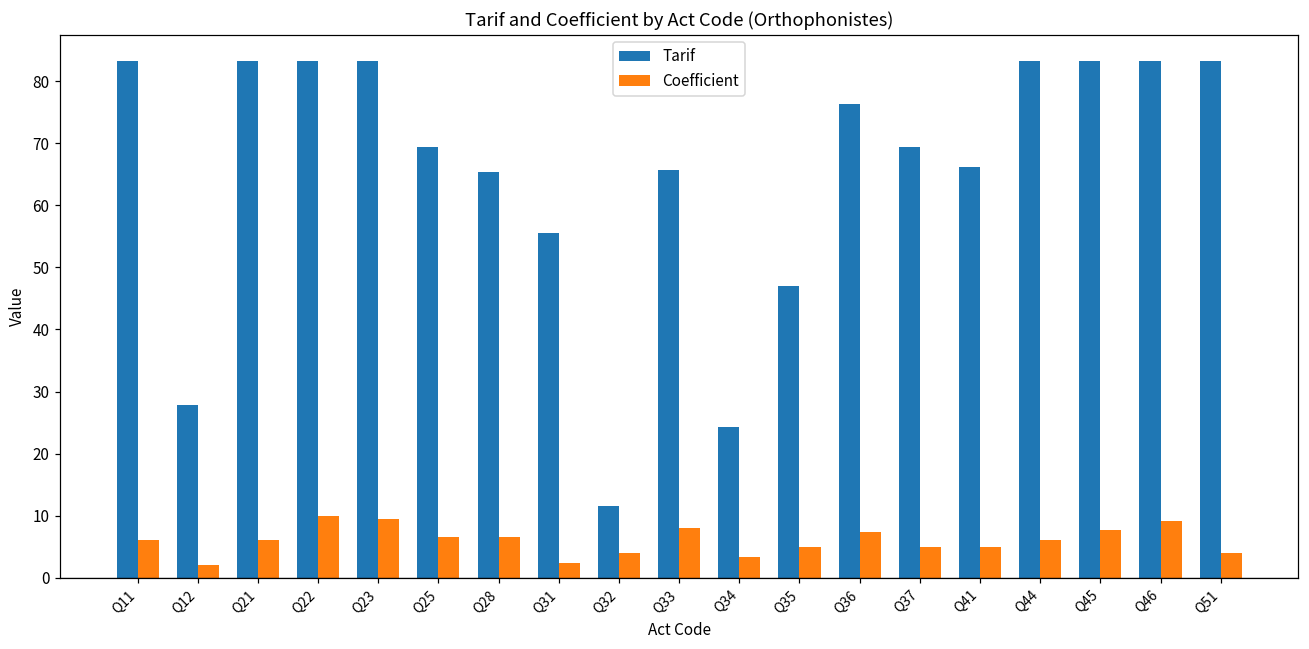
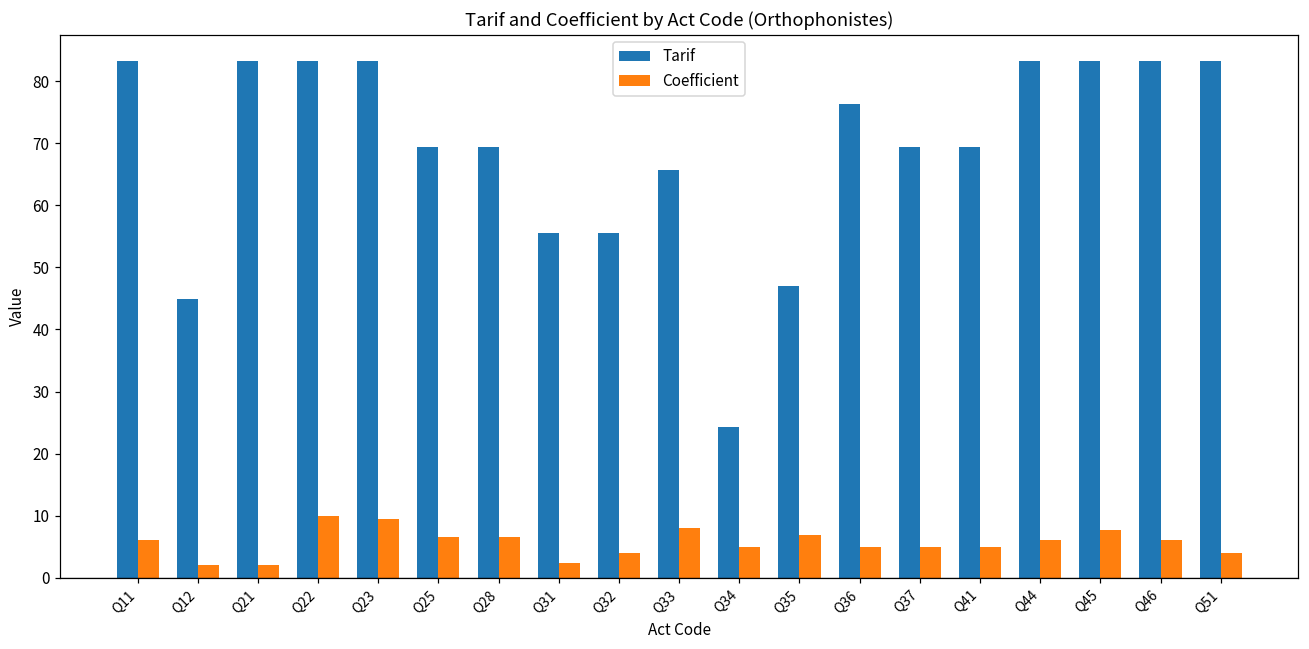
Tarif, Q12: 28 -> 45
Coefficient, Q21: 6 -> 2
Tarif, Q28: 65 -> 69
Tarif, Q32: 12 -> 56
Coefficient, Q34: 3 -> 5
Coefficient, Q35: 5 -> 7
Coefficient, Q36: 7 -> 5
Tarif, Q41: 66 -> 69
Coefficient, Q46: 9 -> 6
